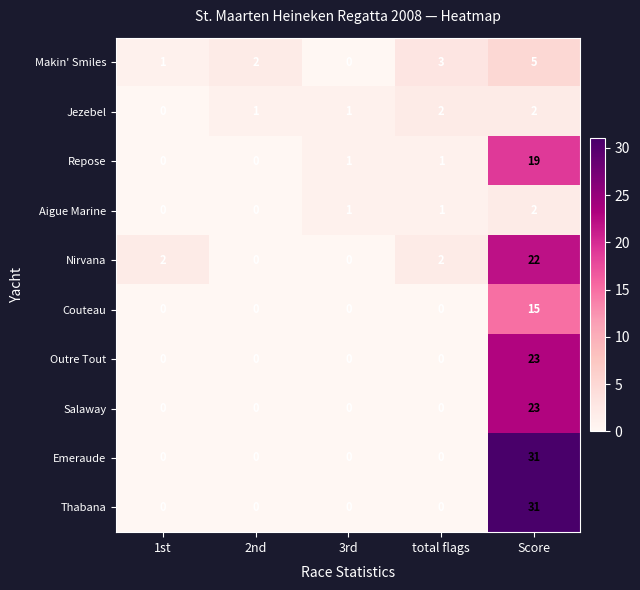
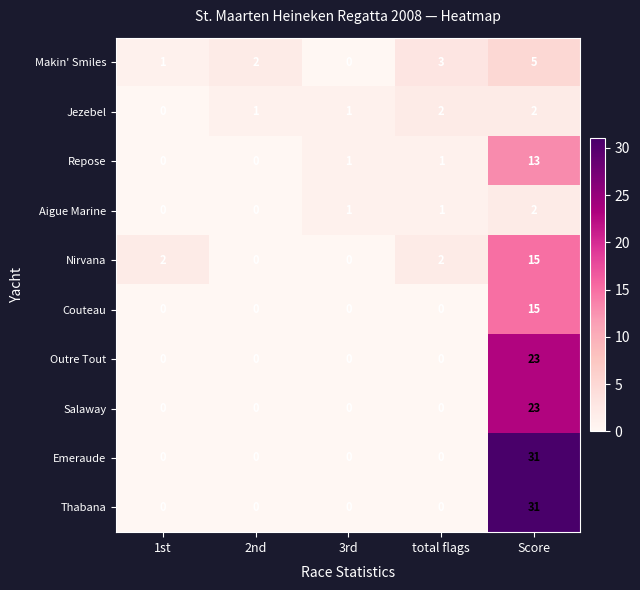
Repose, Score: 19 -> 13
Nirvana, Score: 22 -> 15
